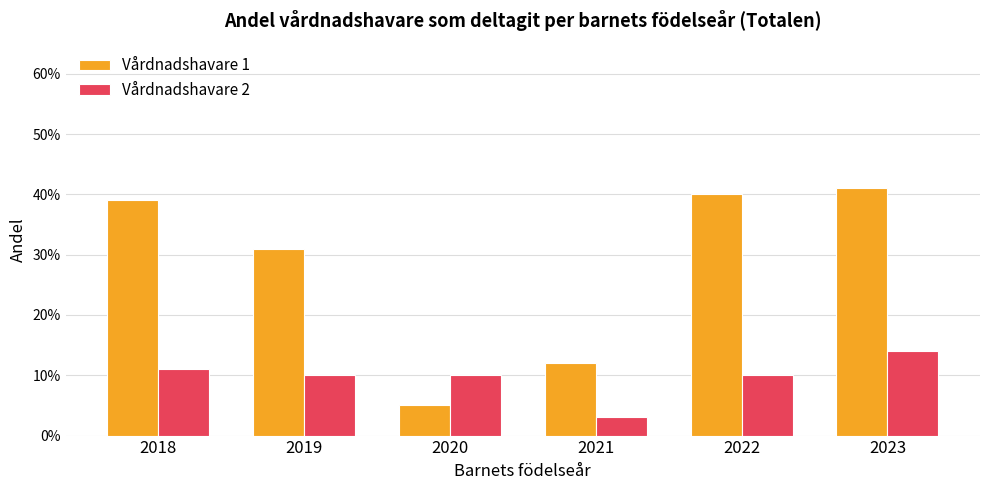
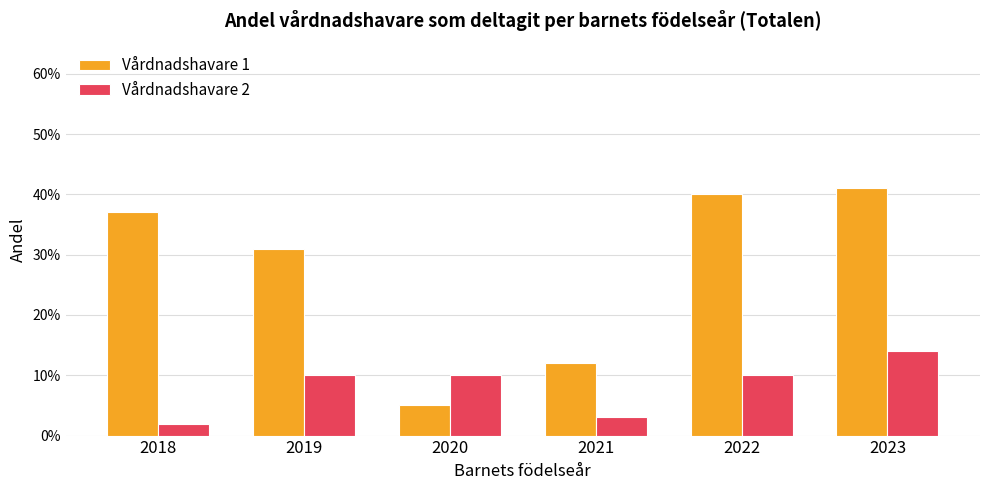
Vårdnadshavare 1, 2018: 39% -> 37%
Vårdnadshavare 2, 2018: 11% -> 2%
